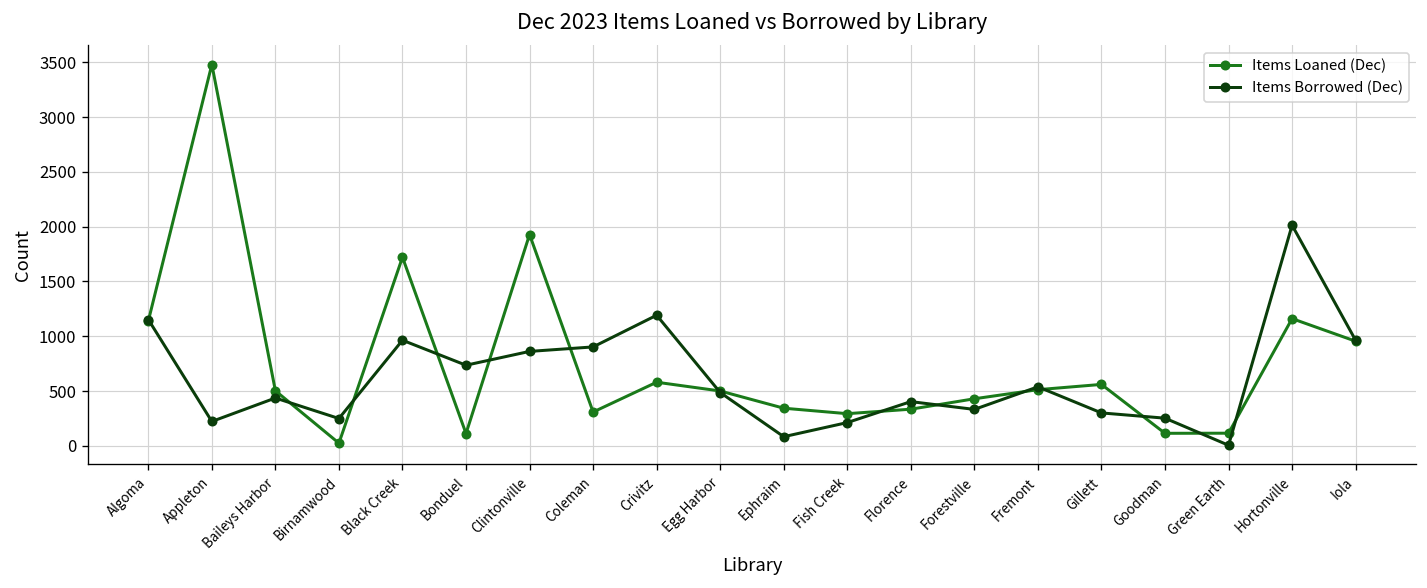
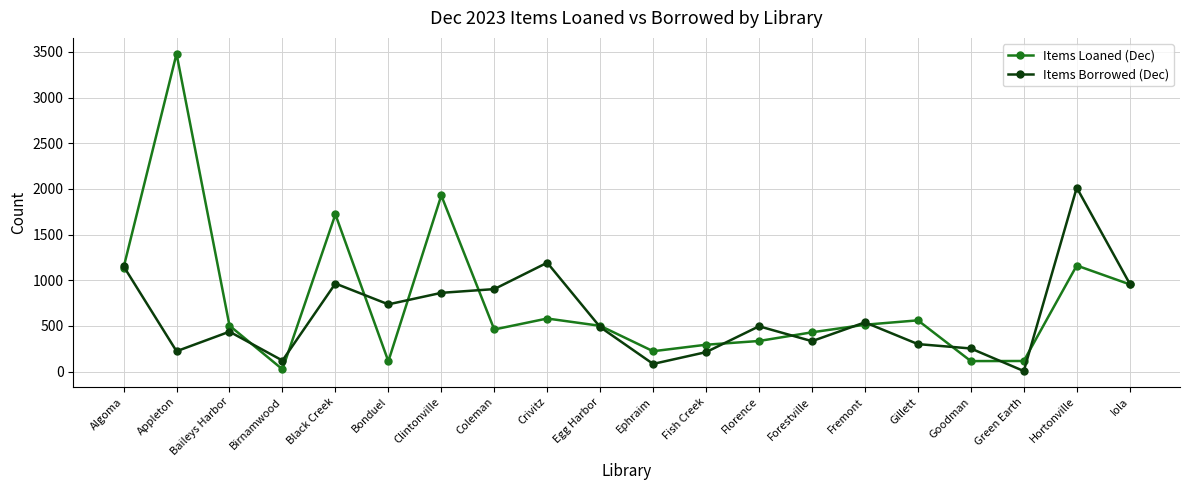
Items Borrowed (Dec), Birnamwood: 300 -> 100
Items Loaned (Dec), Coleman: 300 -> 500
Items Loaned (Dec), Ephraim: 300 -> 200
Items Borrowed (Dec), Florence: 400 -> 500
